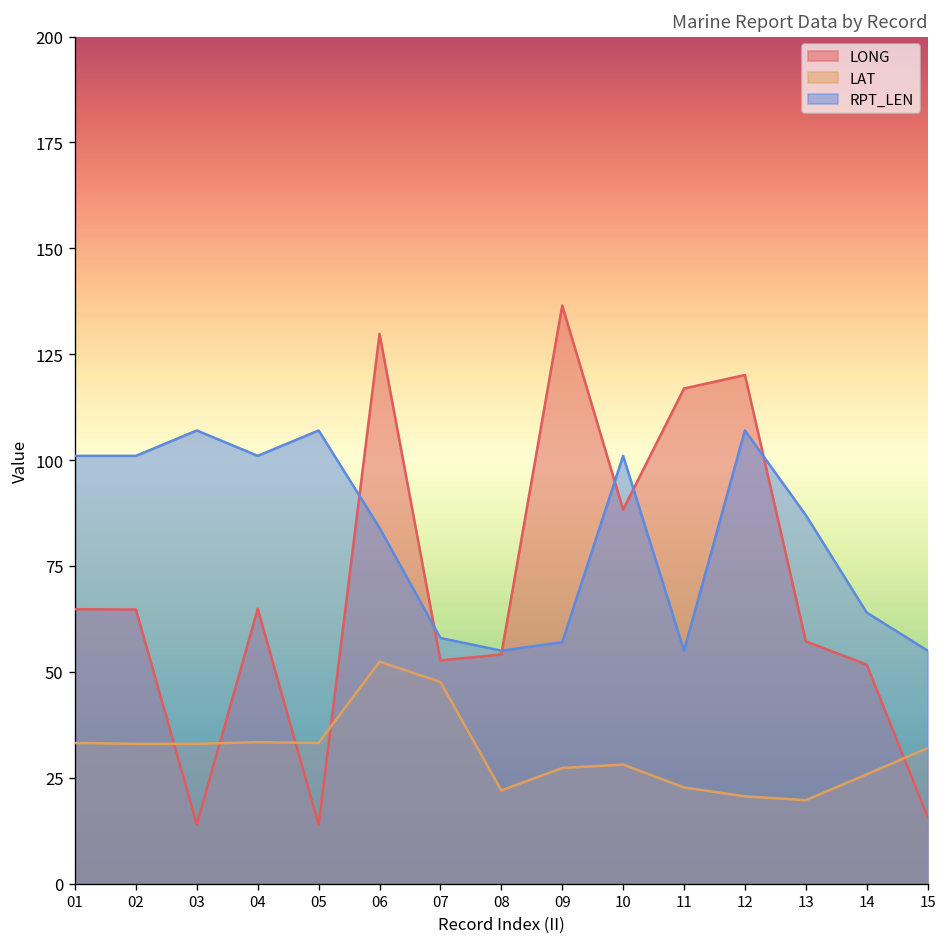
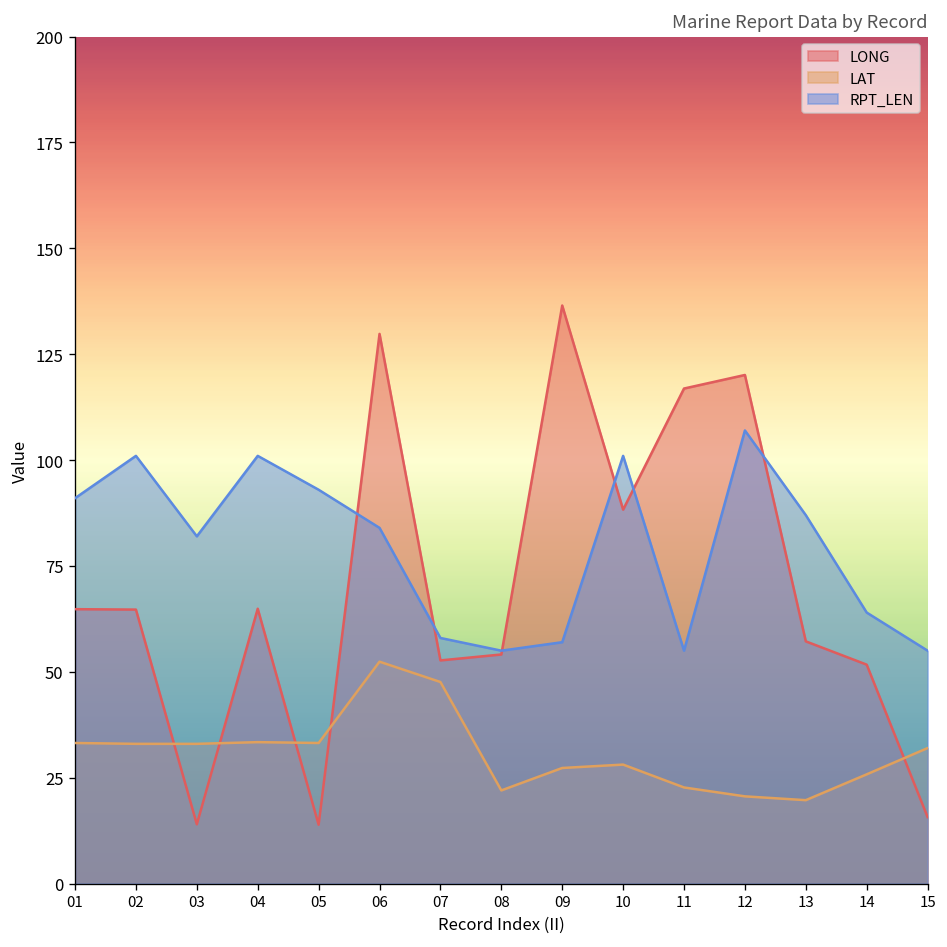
RPT_LEN, 01: 101 -> 91
RPT_LEN, 03: 107 -> 82
RPT_LEN, 05: 107 -> 93
